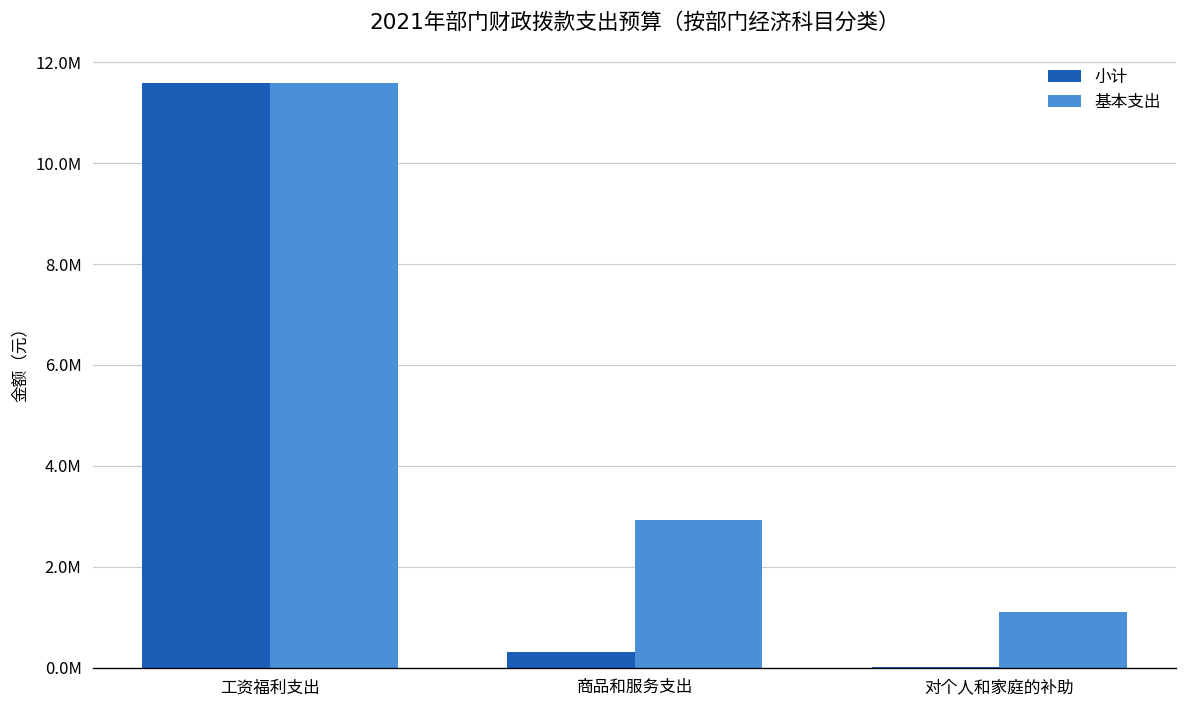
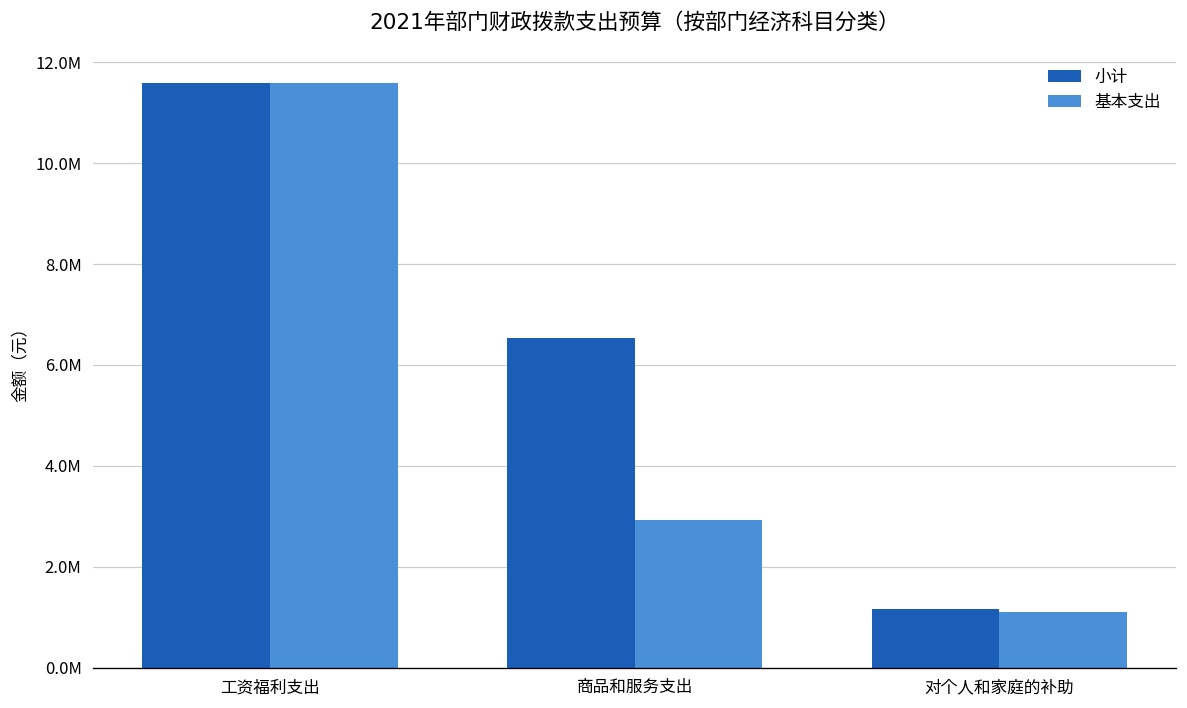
小计, 商品和服务支出: 300000 -> 6500000
小计, 对个人和家庭的补助: 0 -> 1200000
